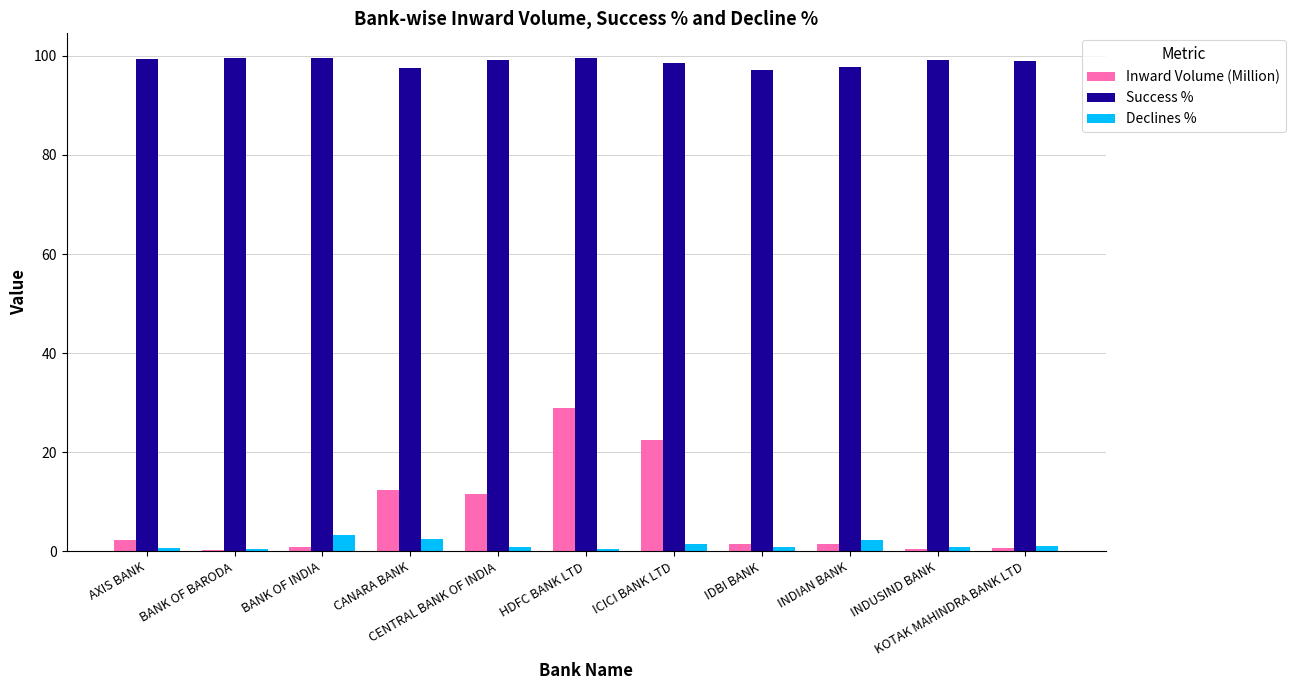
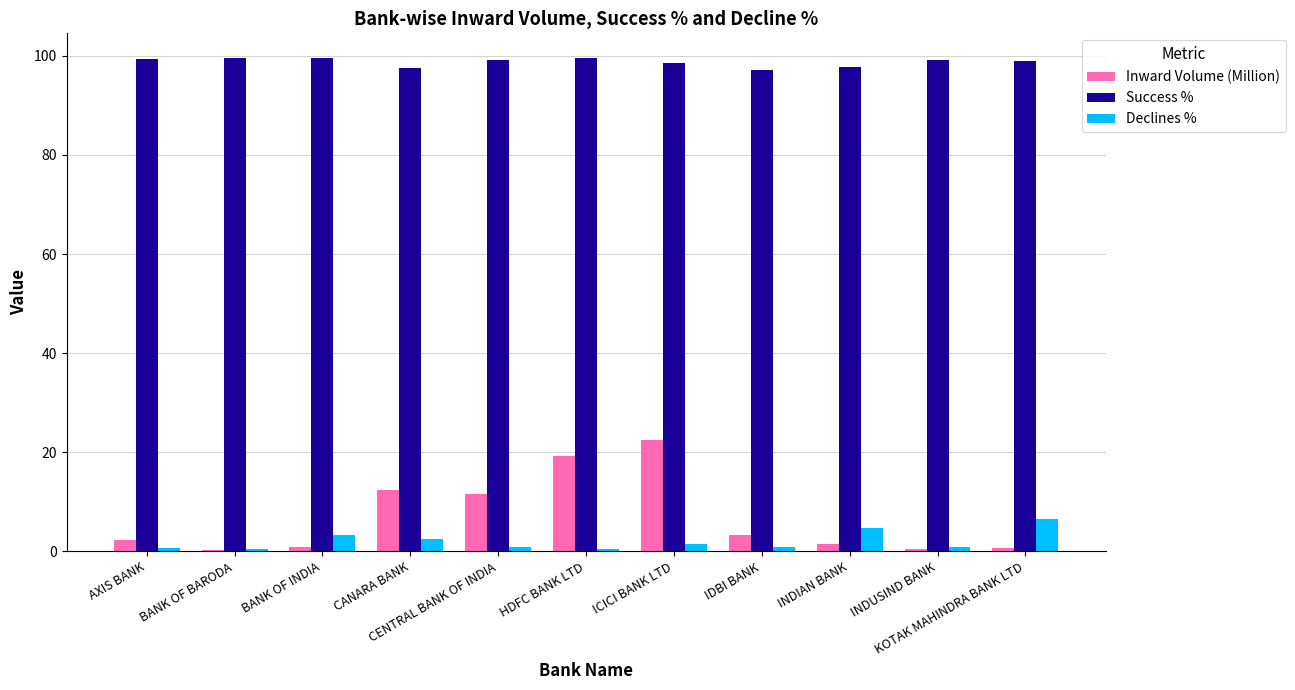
Inward Volume (Million), HDFC BANK LTD: 29 -> 19
Inward Volume (Million), IDBI BANK: 2 -> 3
Declines %, INDIAN BANK: 2 -> 5
Declines %, KOTAK MAHINDRA BANK LTD: 1 -> 7
